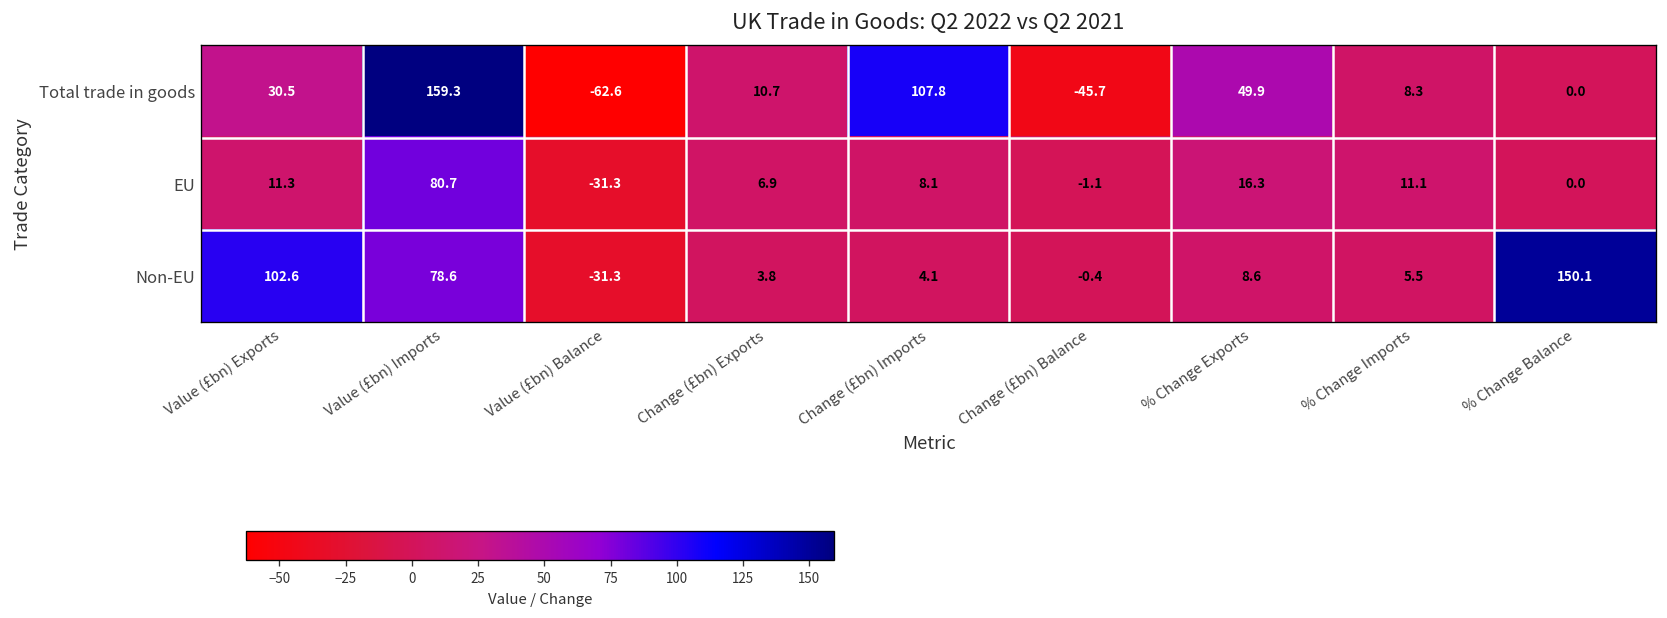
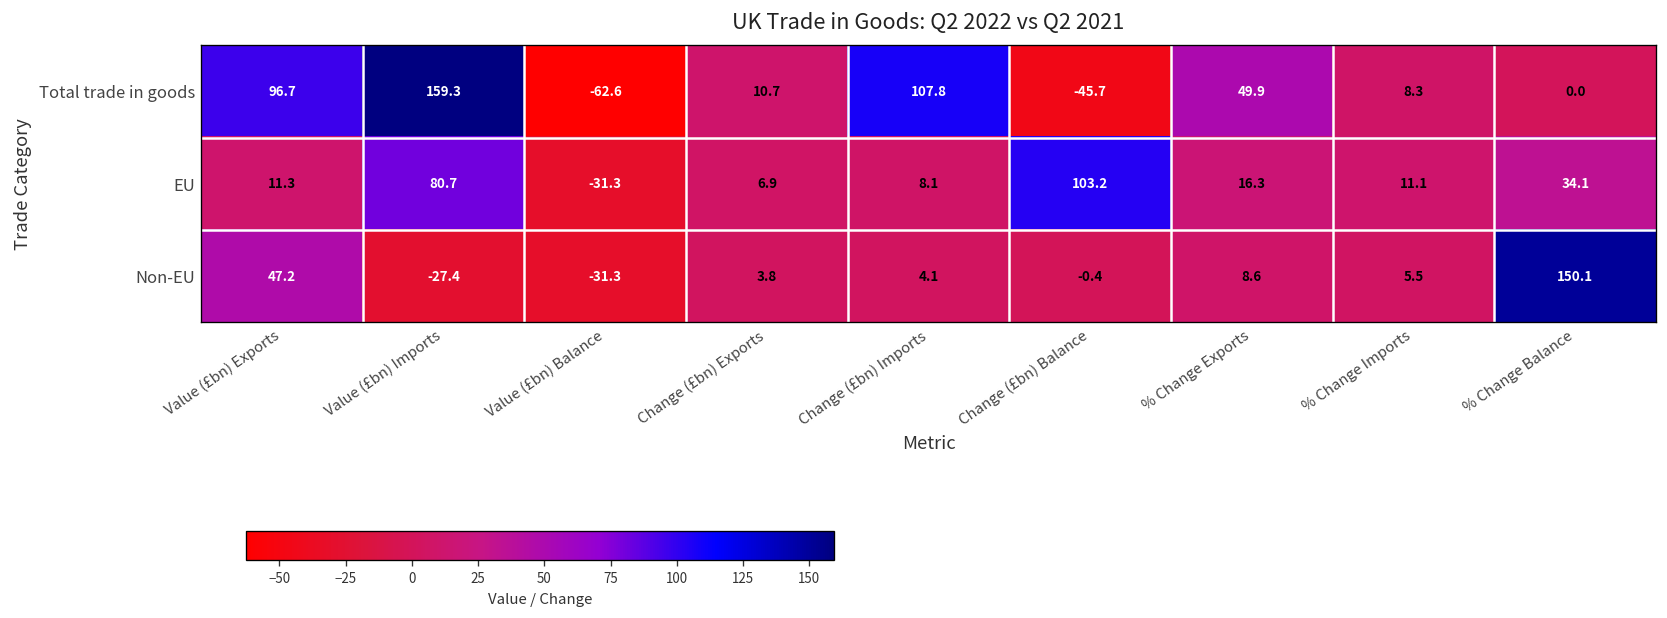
Total trade in goods, Value (£bn) Exports: 30.5 -> 96.7
EU, Change (£bn) Balance: -1.1 -> 103.2
EU, % Change Balance: 0.0 -> 34.1
Non-EU, Value (£bn) Exports: 102.6 -> 47.2
Non-EU, Value (£bn) Imports: 78.6 -> -27.4
